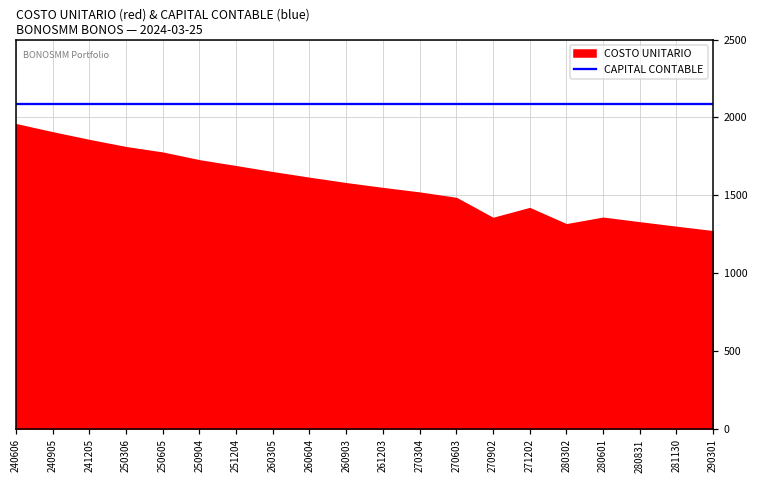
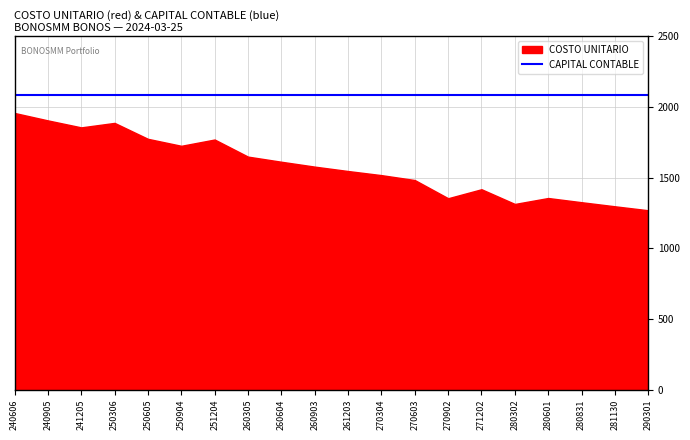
COSTO UNITARIO, 250306: 1810 -> 1890
COSTO UNITARIO, 251204: 1690 -> 1770
